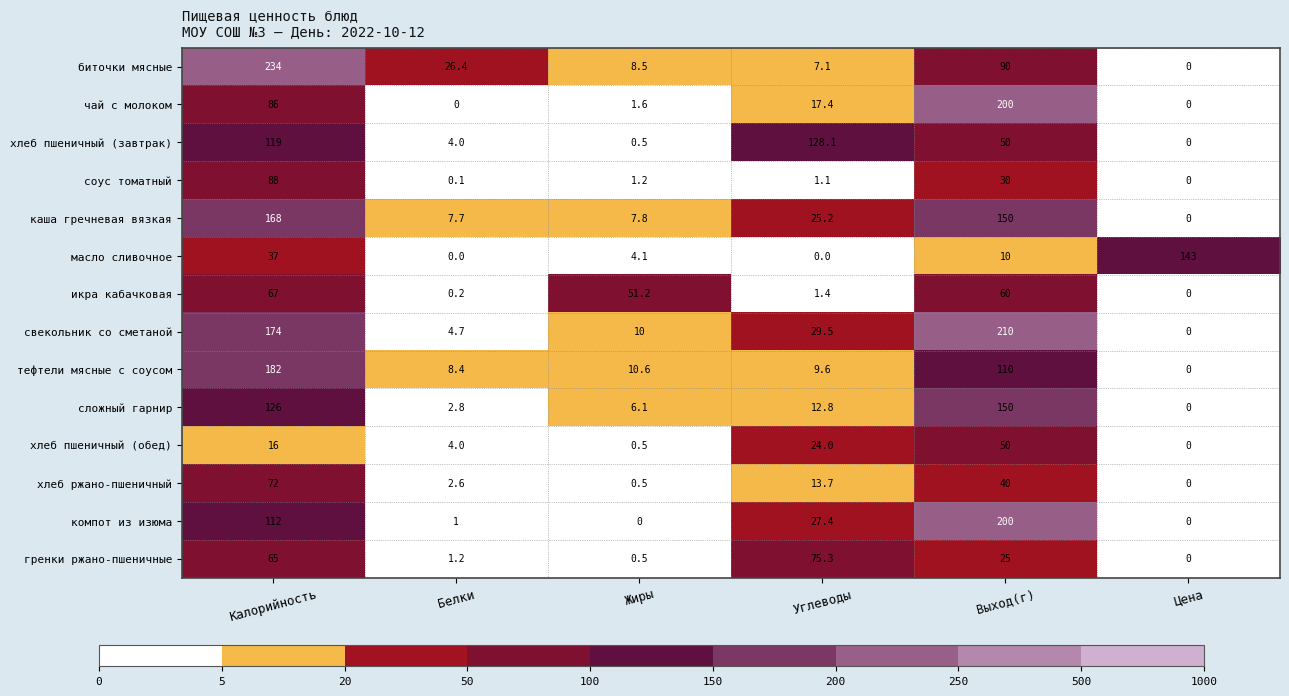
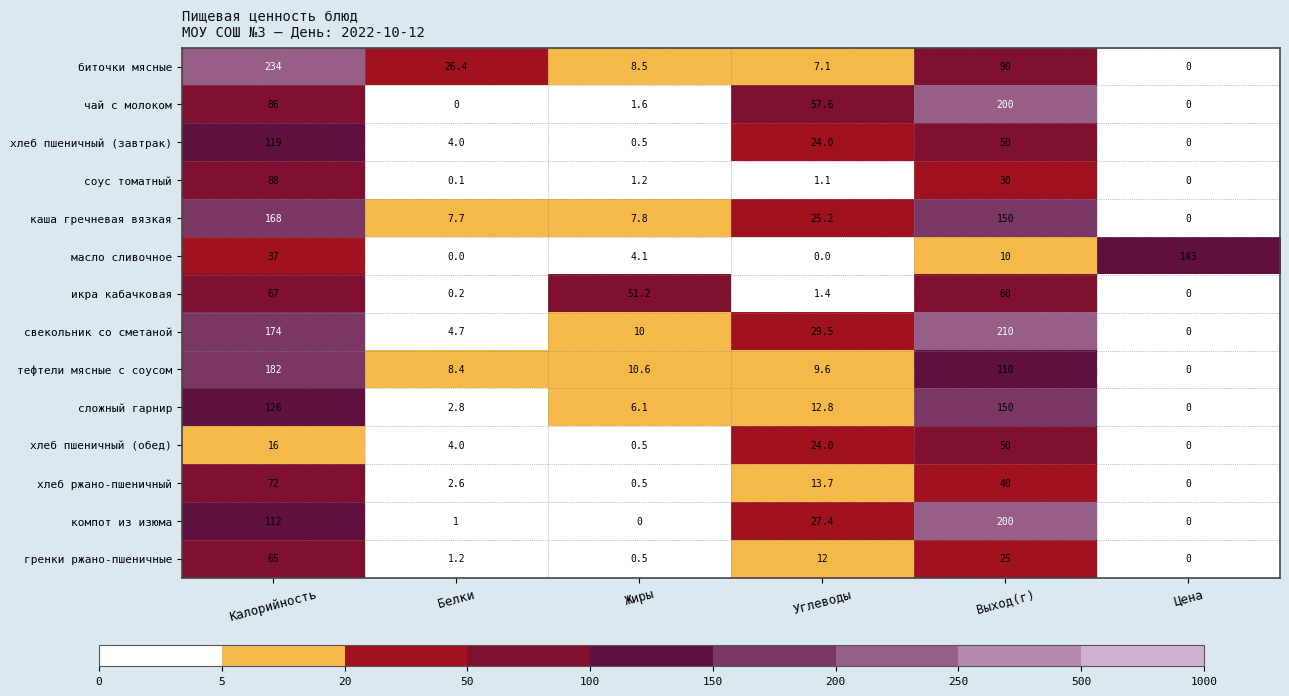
Пищевая ценность блюд МОУ СОШ №3 — День: 2022-10-12, чай с молоком, Углеводы: 17.4 -> 57.6
Пищевая ценность блюд МОУ СОШ №3 — День: 2022-10-12, хлеб пшеничный (завтрак), Углеводы: 128.1 -> 24.0
Пищевая ценность блюд МОУ СОШ №3 — День: 2022-10-12, гренки ржано-пшеничные, Углеводы: 75.3 -> 12
